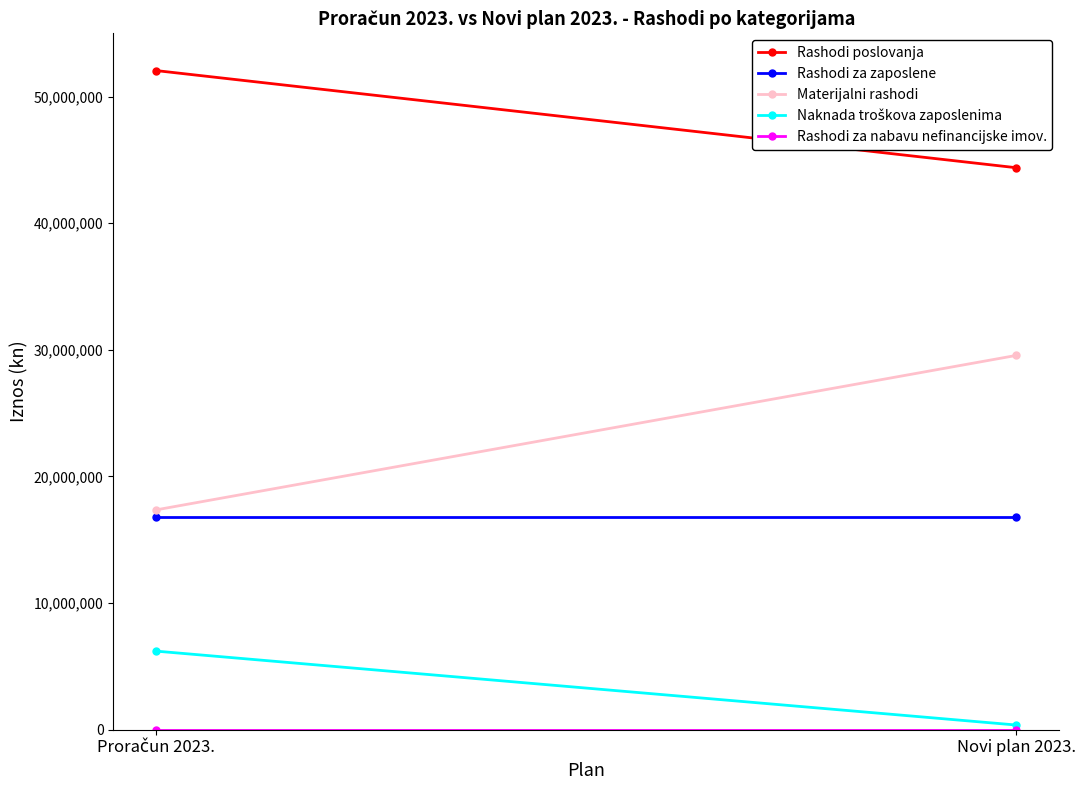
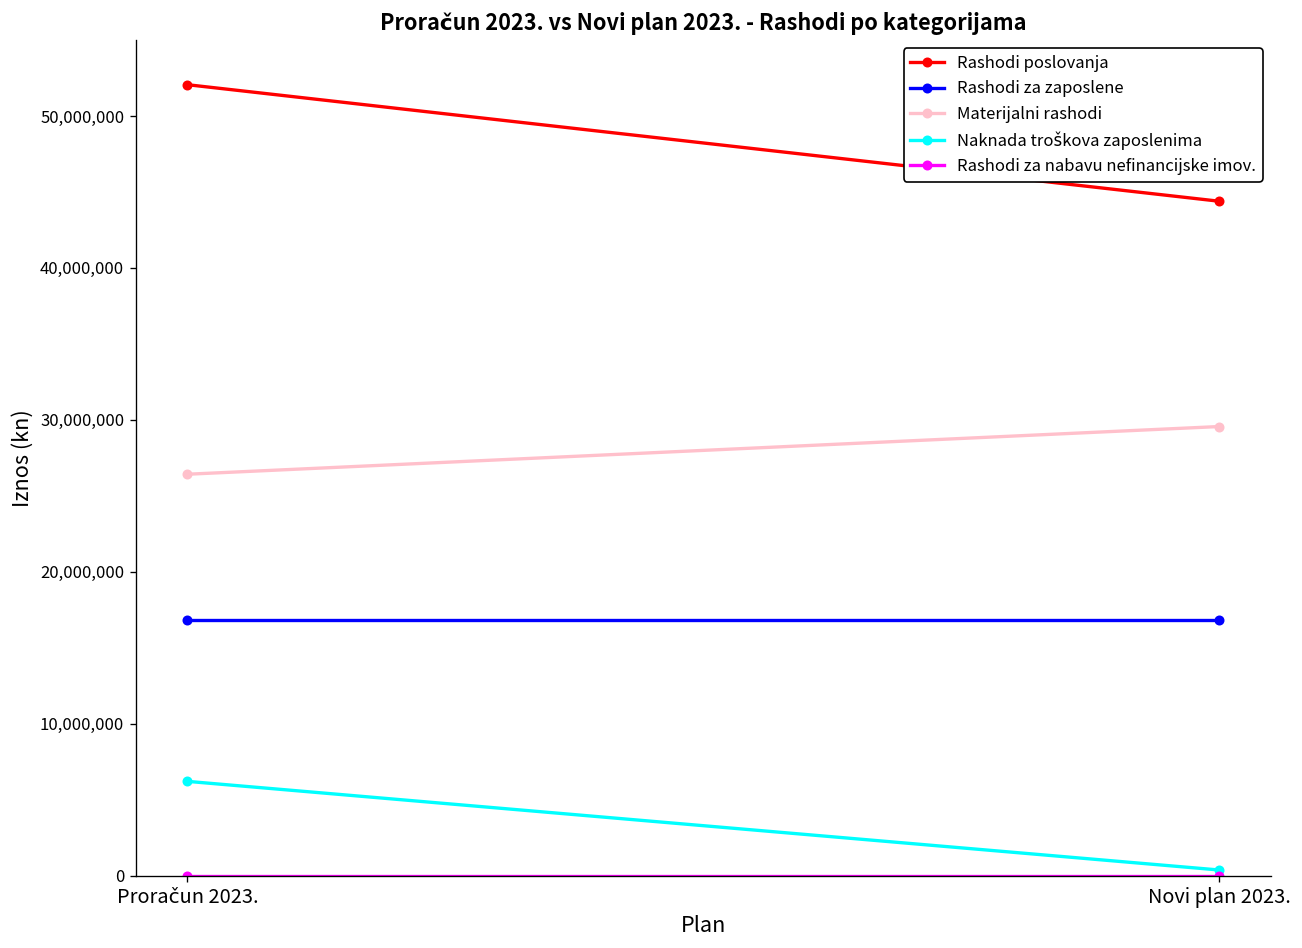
Materijalni rashodi, Proračun 2023.: 17,400,000 -> 26,400,000
